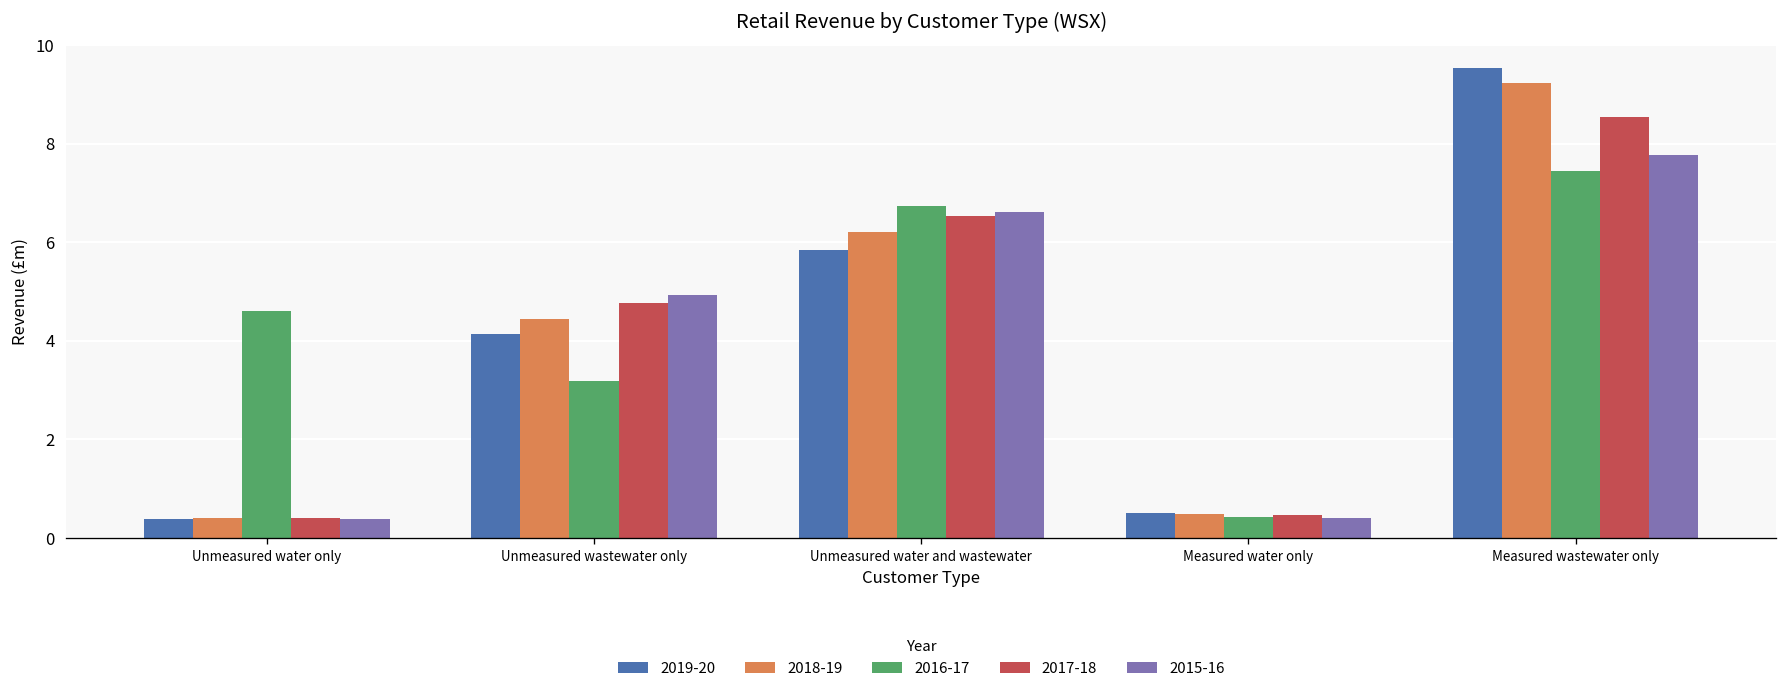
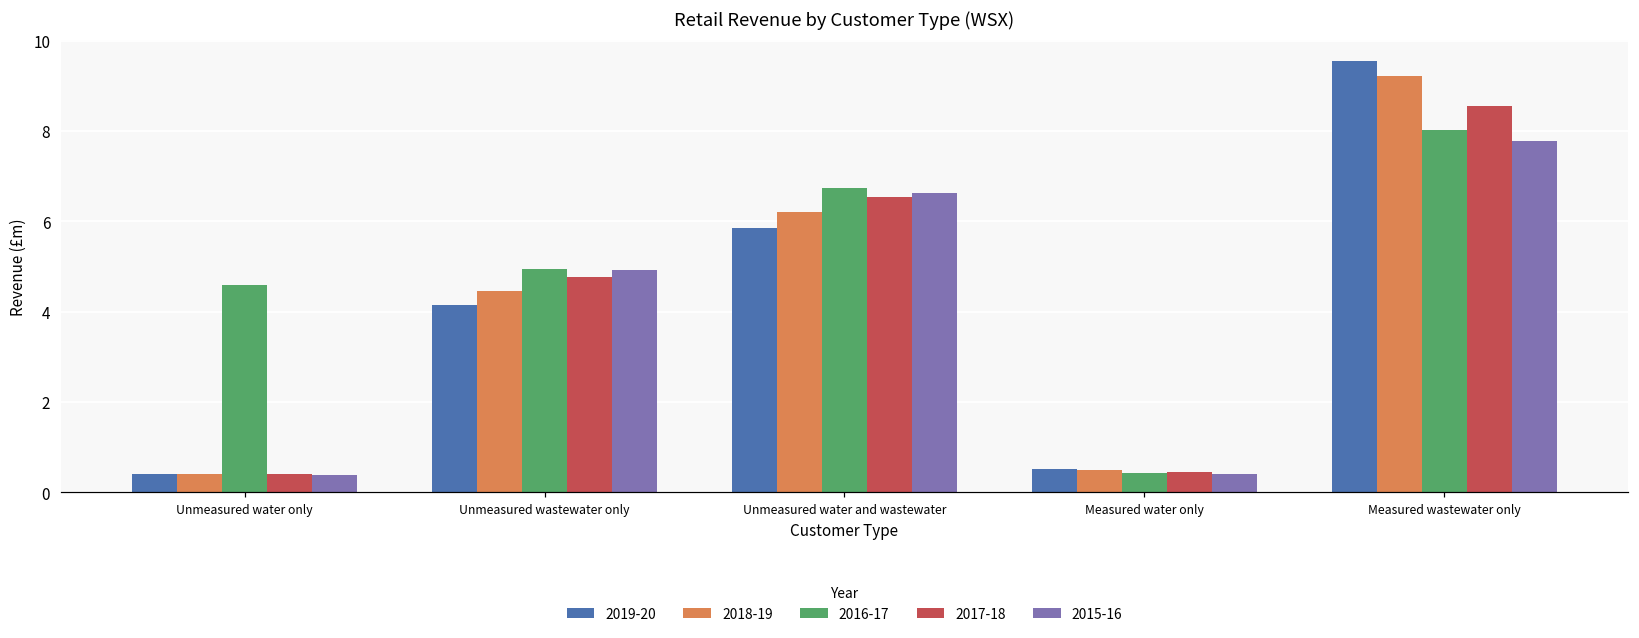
2016-17, Unmeasured wastewater only: 3.2 -> 4.9
2016-17, Measured wastewater only: 7.5 -> 8.0
